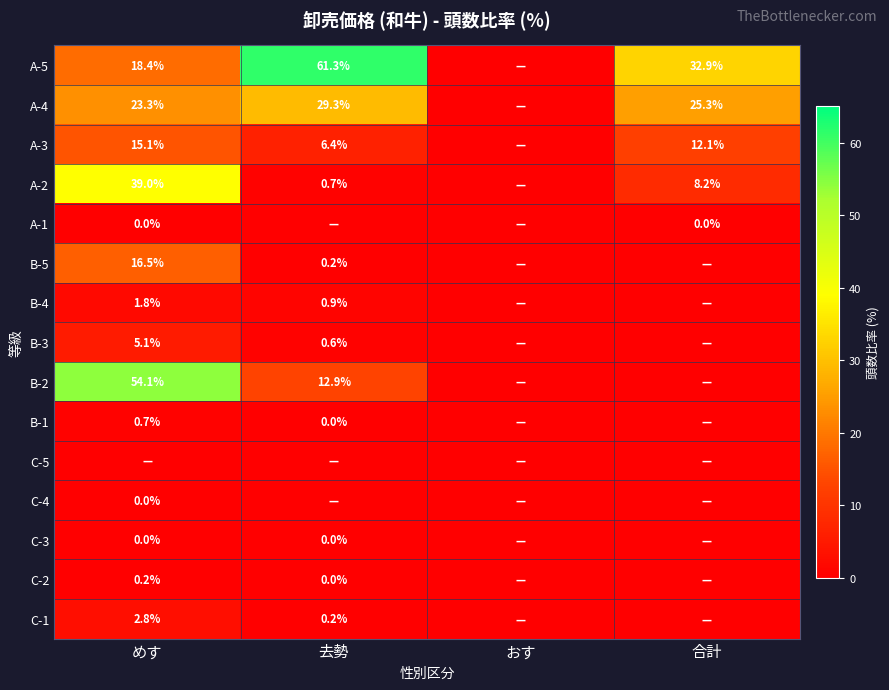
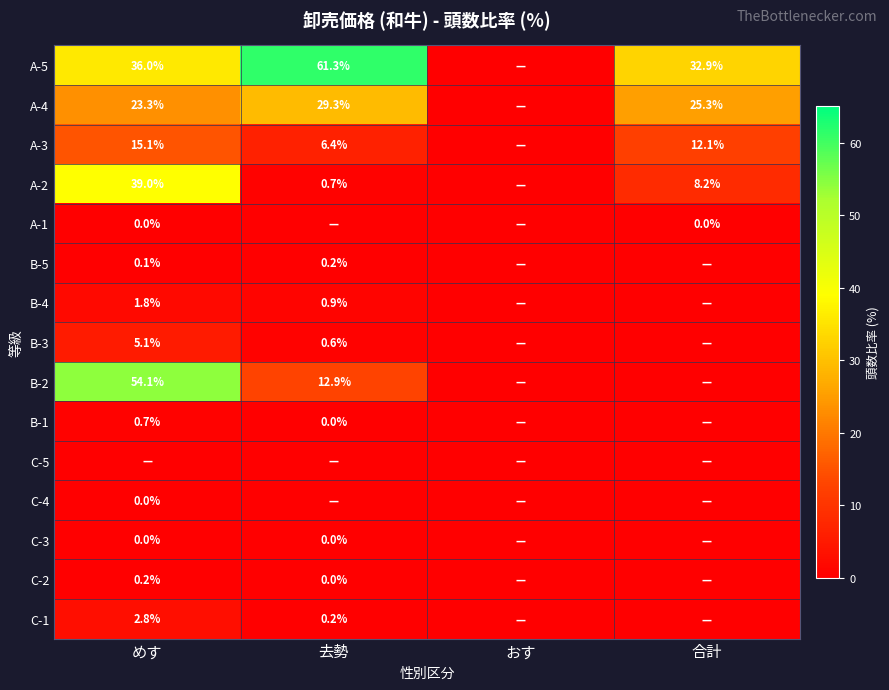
A-5, めす: 18.4% -> 36.0%
B-5, めす: 16.5% -> 0.1%
